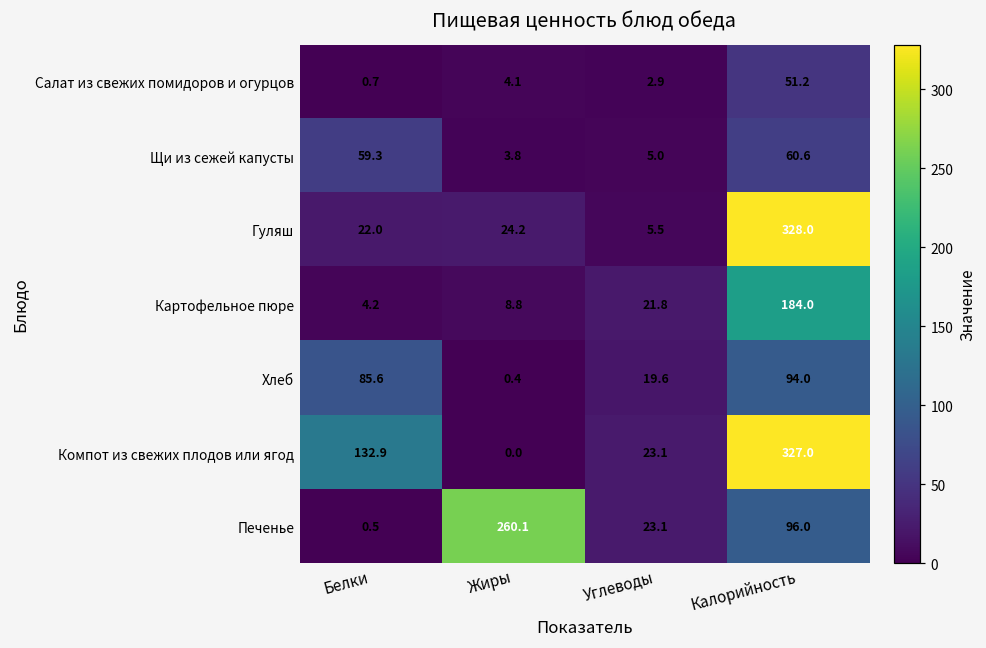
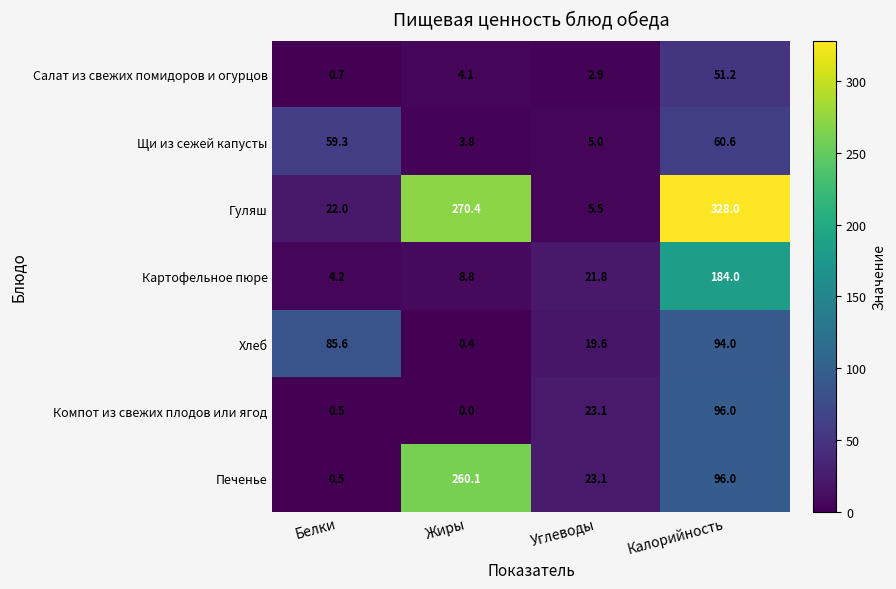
Гуляш, Жиры: 24.2 -> 270.4
Компот из свежих плодов или ягод, Белки: 132.9 -> 0.5
Компот из свежих плодов или ягод, Калорийность: 327.0 -> 96.0
